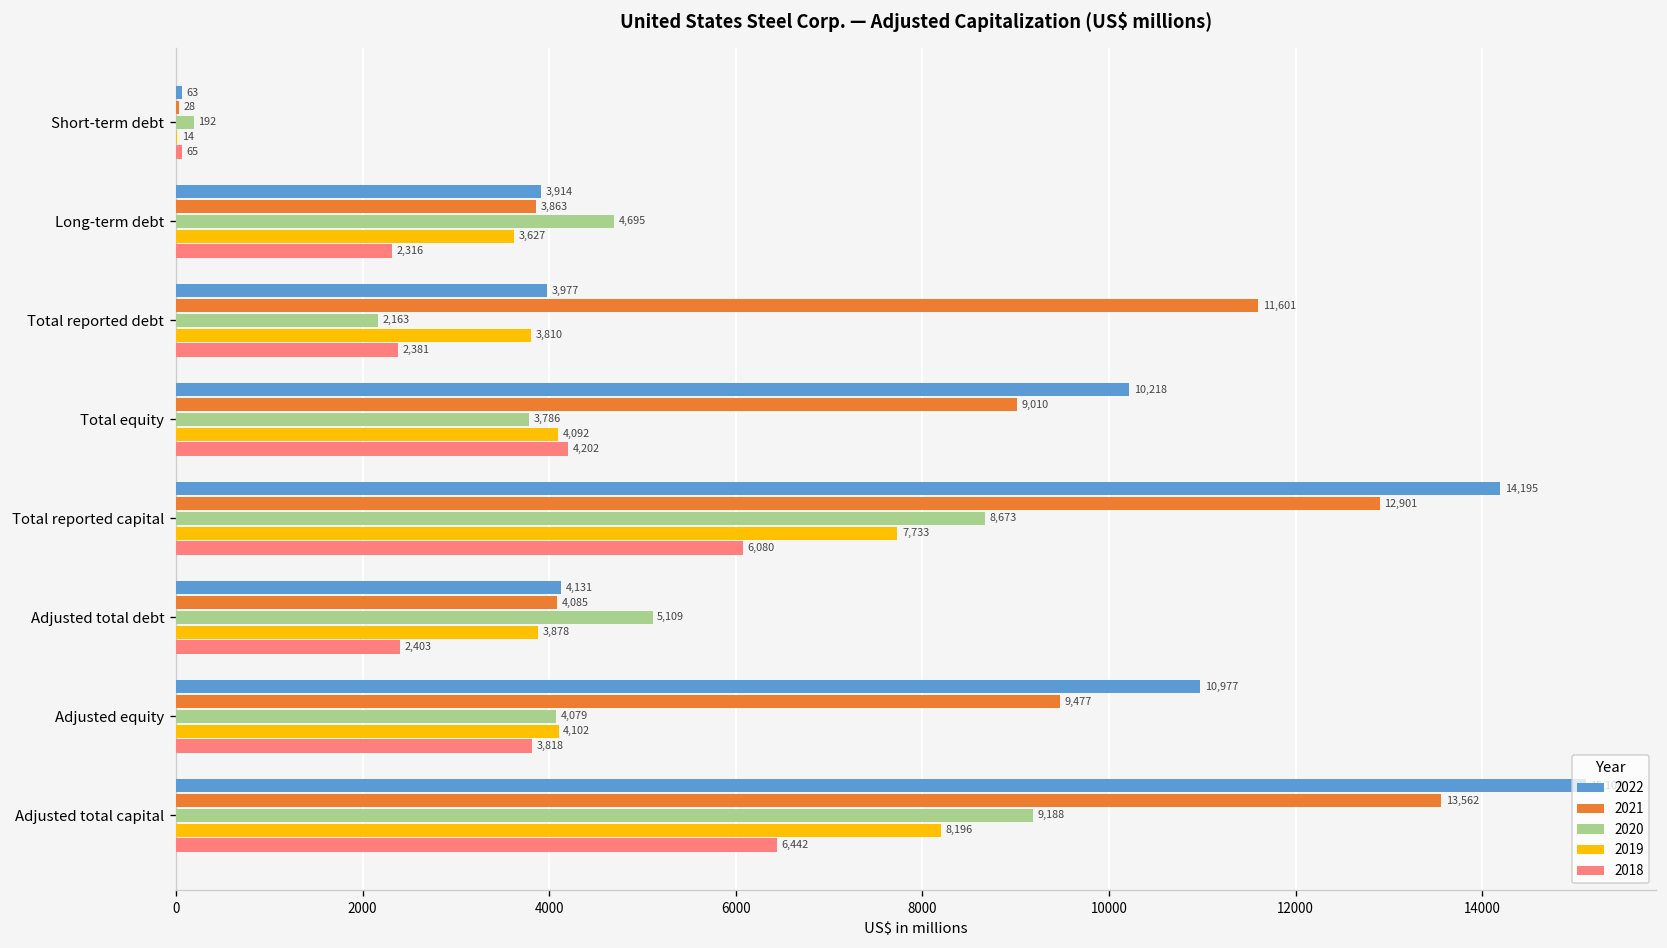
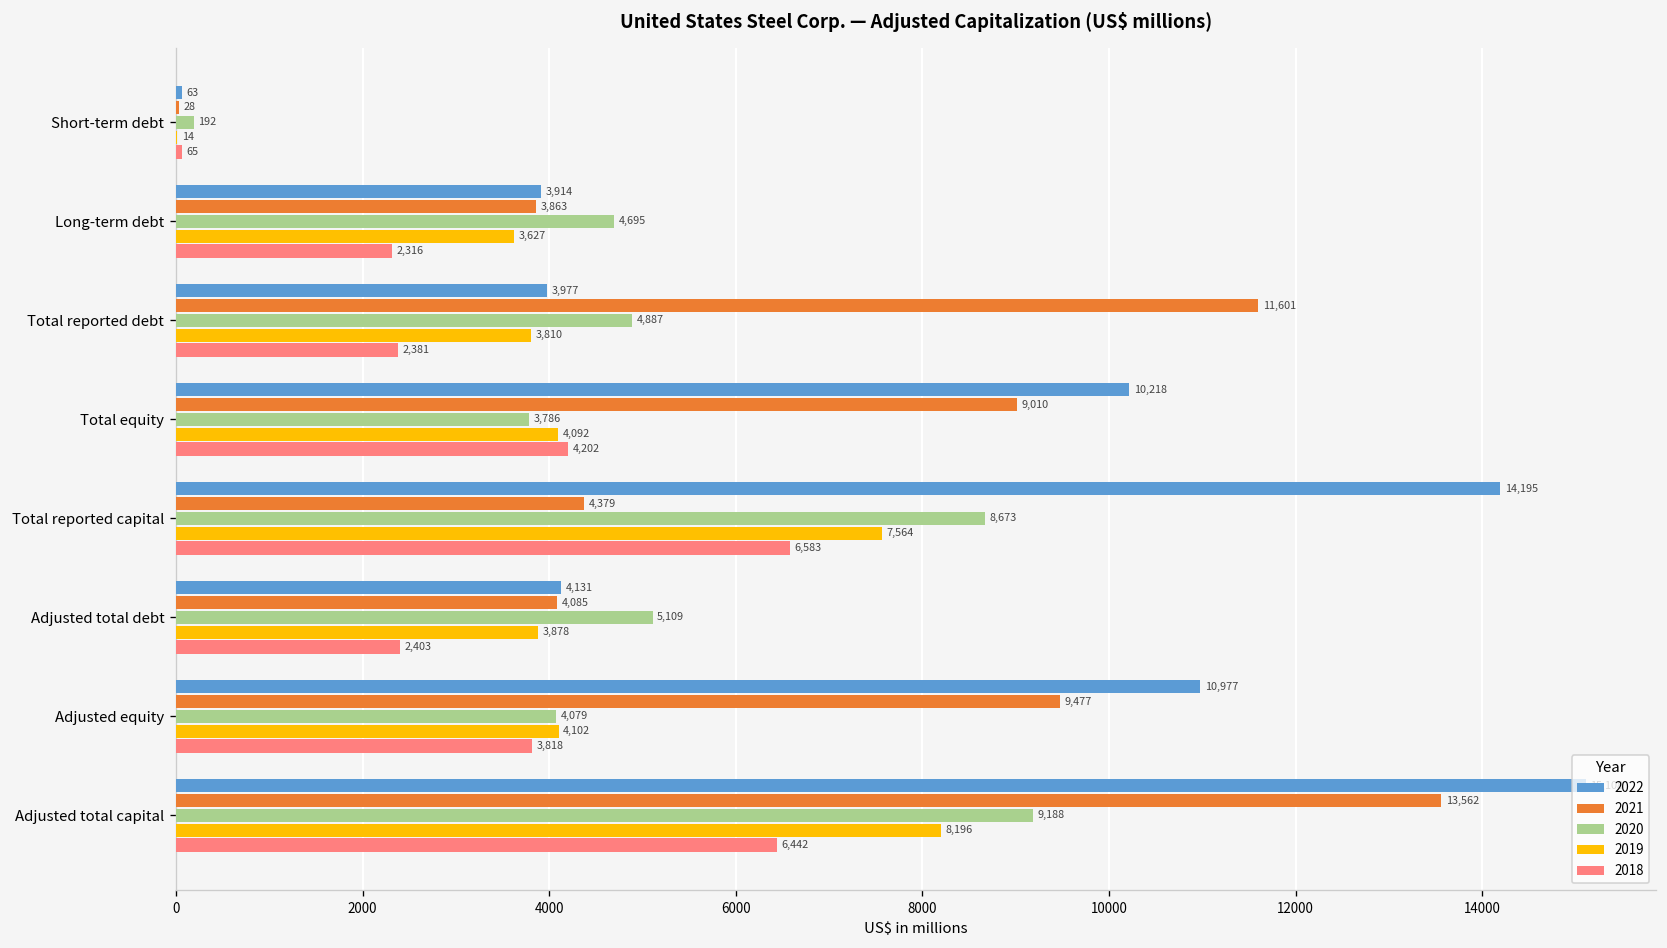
2020, Total reported debt: 2,163 -> 4,887
2021, Total reported capital: 12,901 -> 4,379
2019, Total reported capital: 7,733 -> 7,564
2018, Total reported capital: 6,080 -> 6,583
